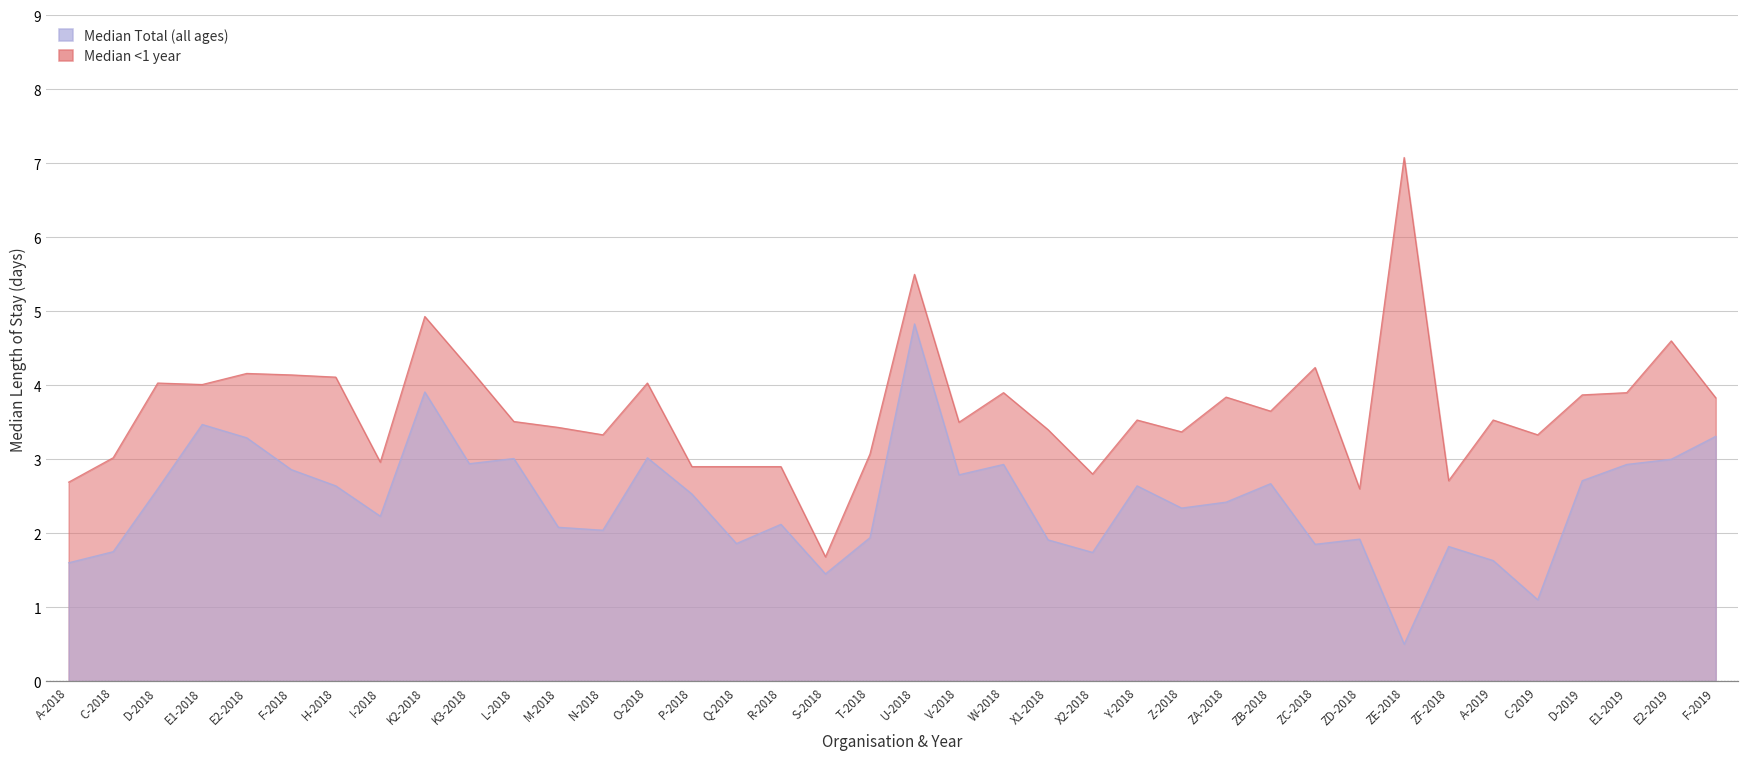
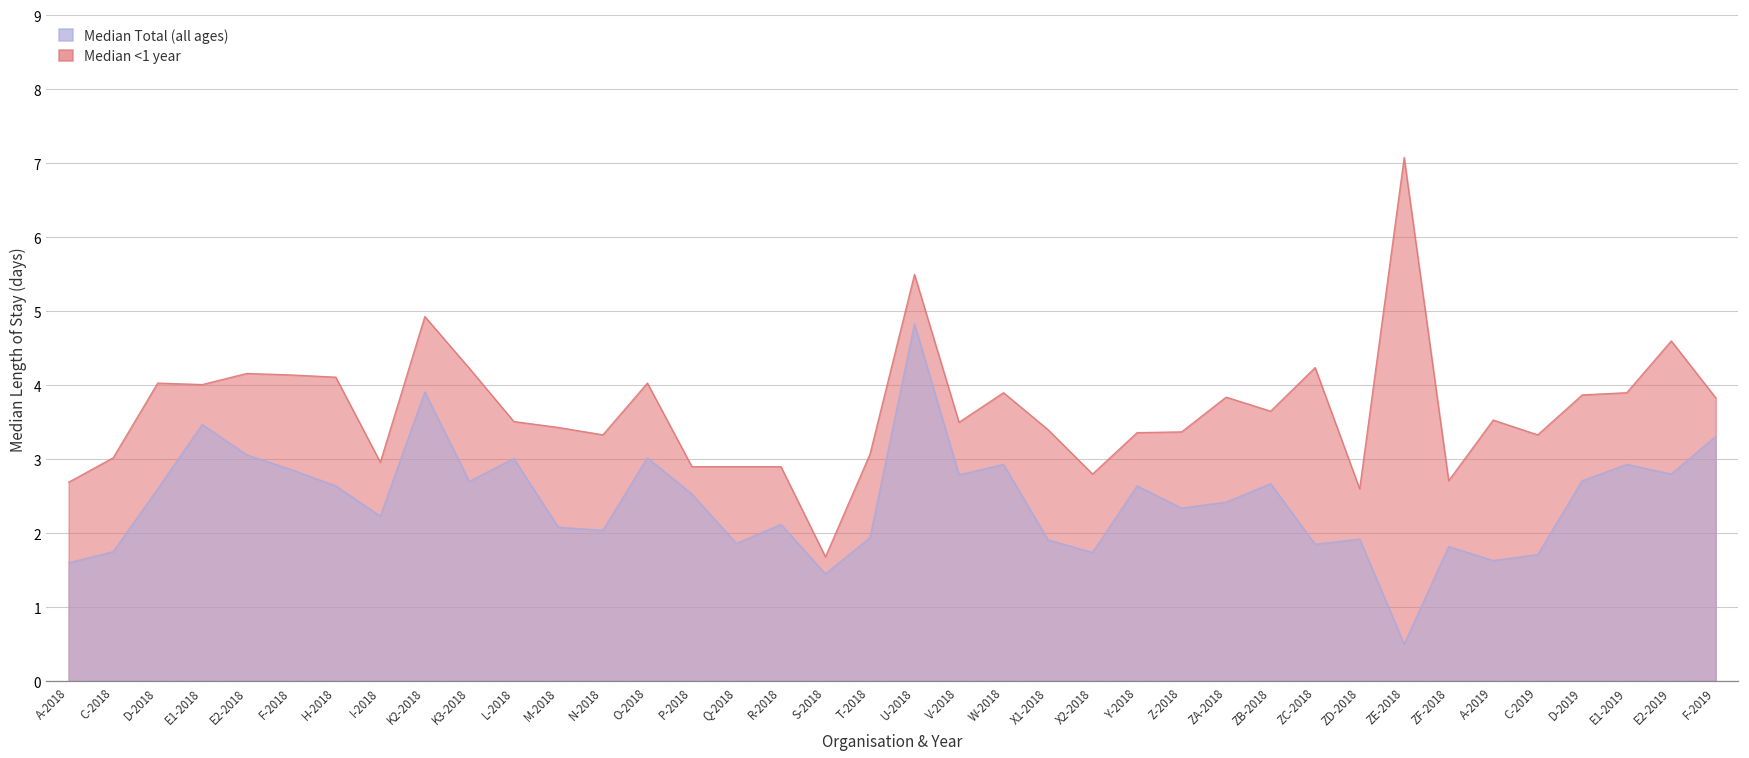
Median Total (all ages), E2-2018: 3.3 -> 3.1
Median Total (all ages), K3-2018: 2.9 -> 2.7
Median <1 year, Y-2018: 3.5 -> 3.4
Median Total (all ages), C-2019: 1.1 -> 1.7
Median Total (all ages), E2-2019: 3.0 -> 2.8
